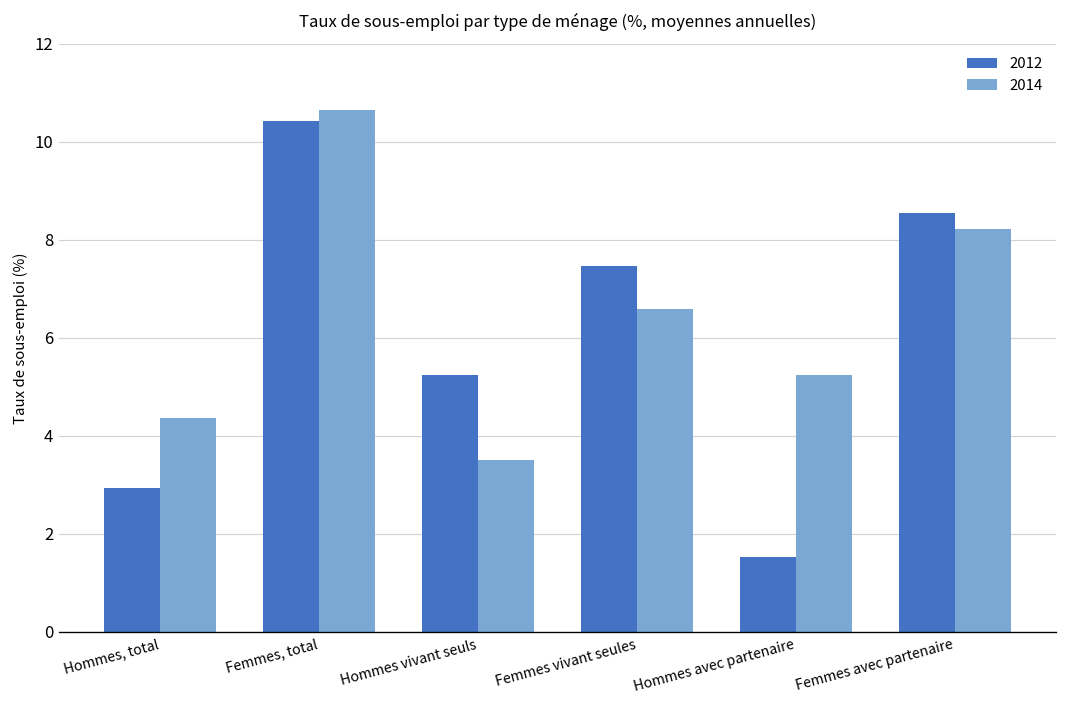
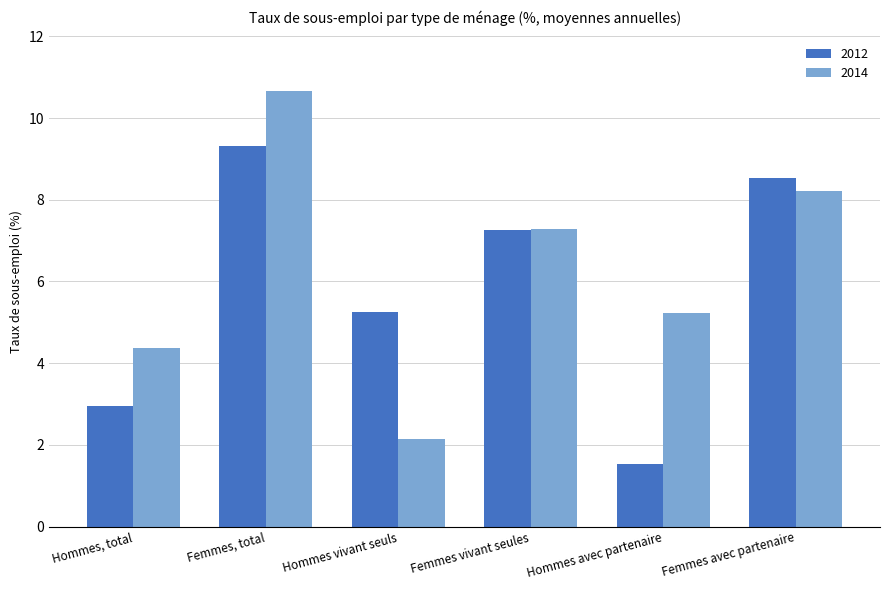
2012, Femmes, total: 10.4 -> 9.3
2014, Hommes vivant seuls: 3.5 -> 2.1
2012, Femmes vivant seules: 7.5 -> 7.3
2014, Femmes vivant seules: 6.6 -> 7.3
